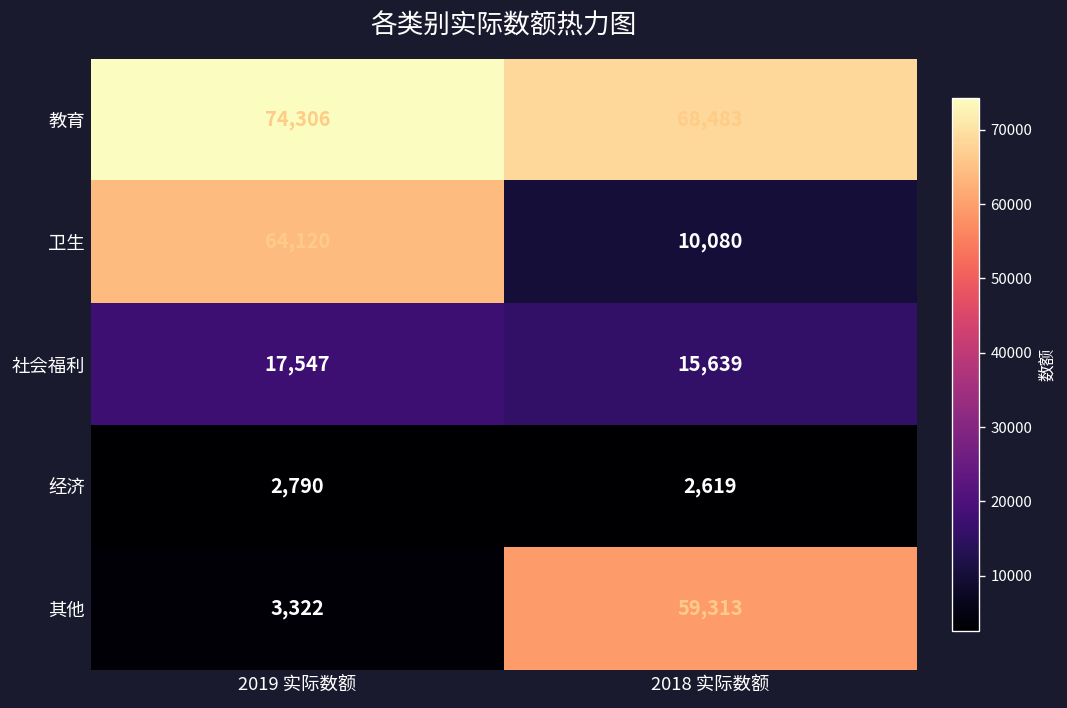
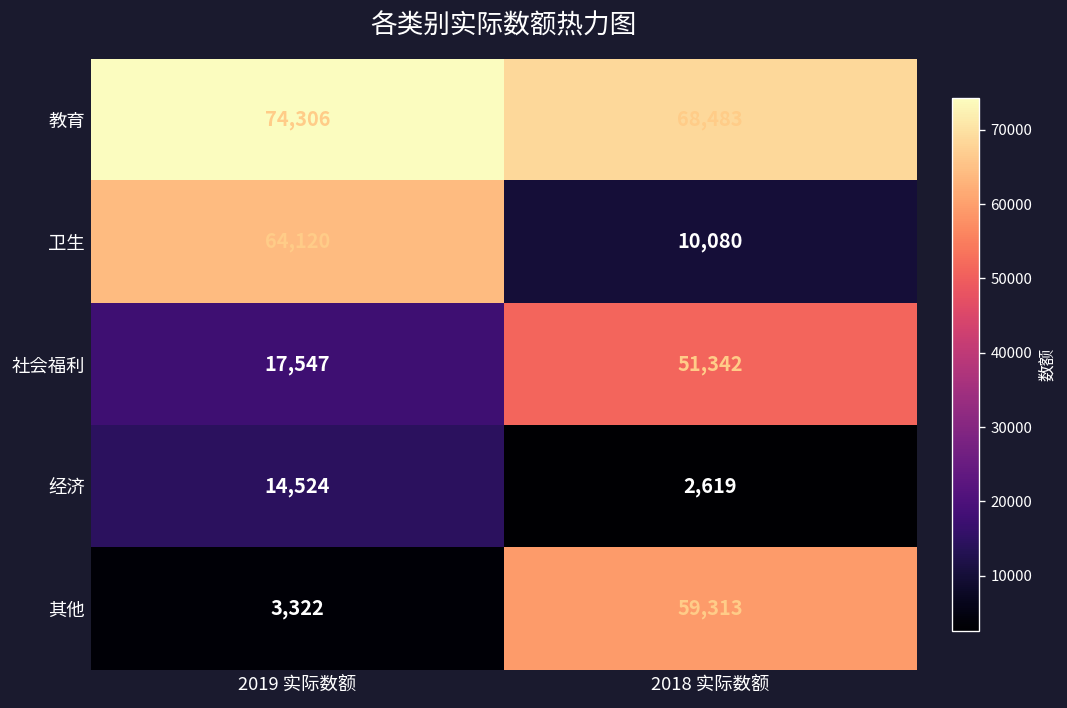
社会福利, 2018 实际数额: 15,639 -> 51,342
经济, 2019 实际数额: 2,790 -> 14,524
